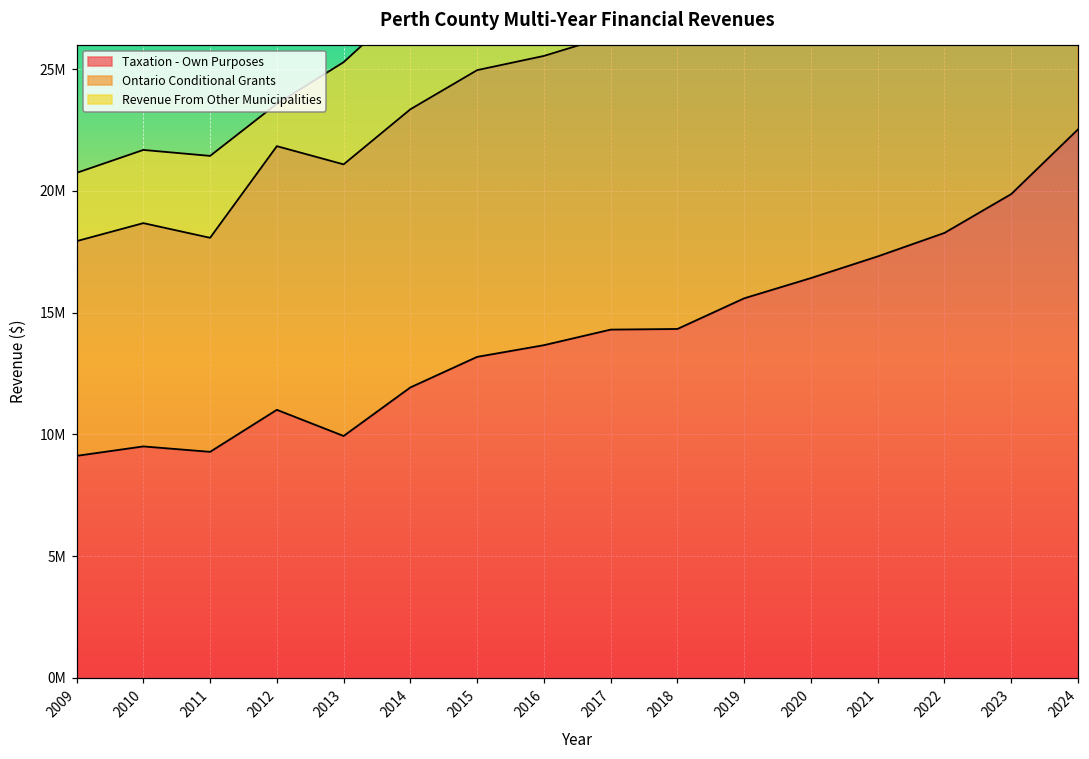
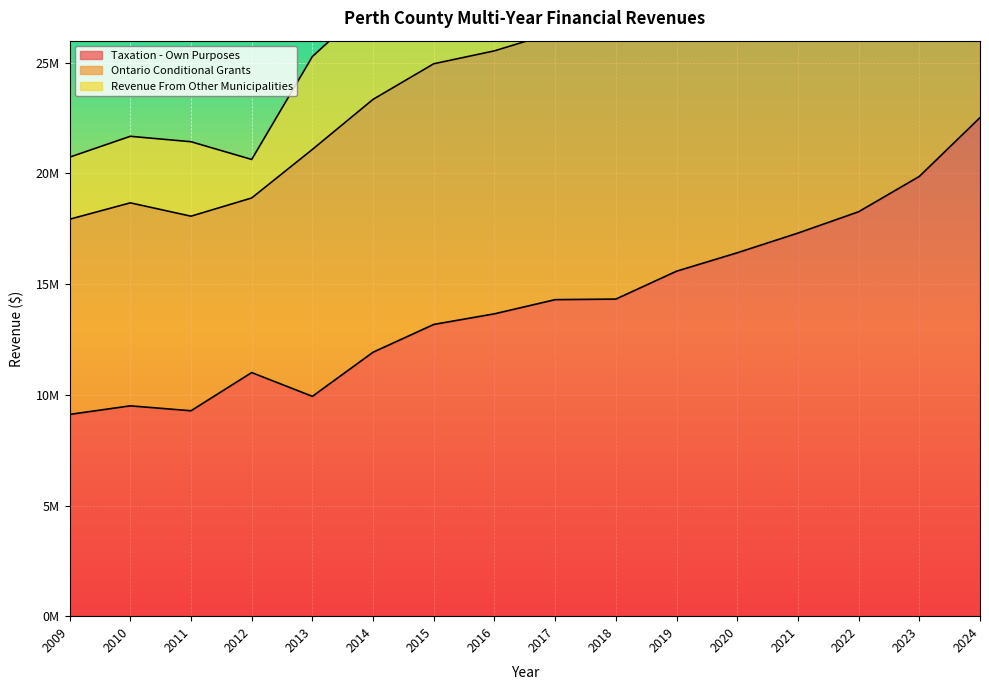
Ontario Conditional Grants, 2012: 10800000 -> 7900000
